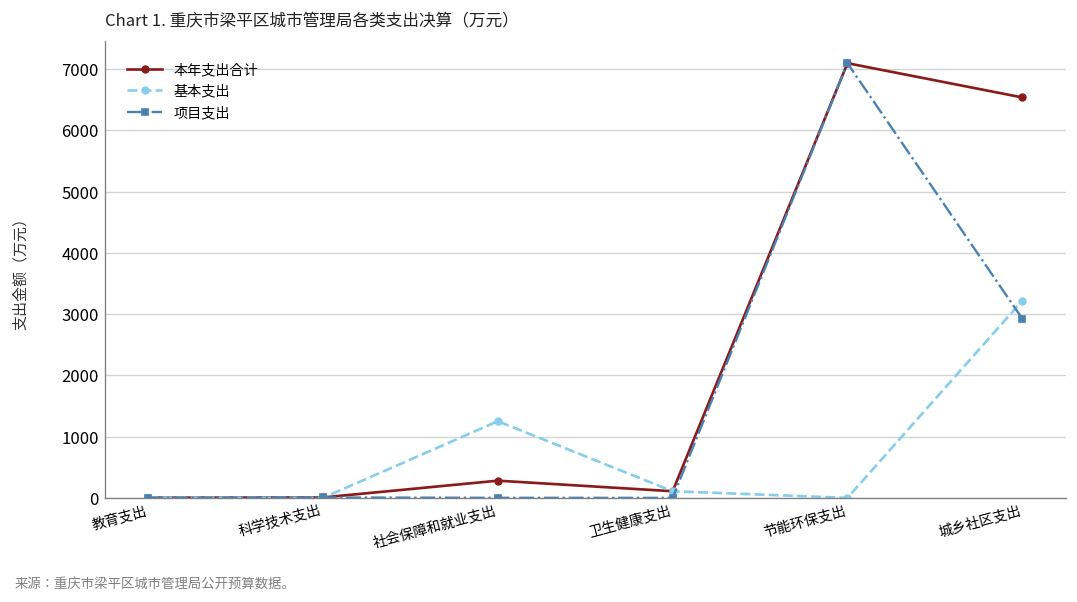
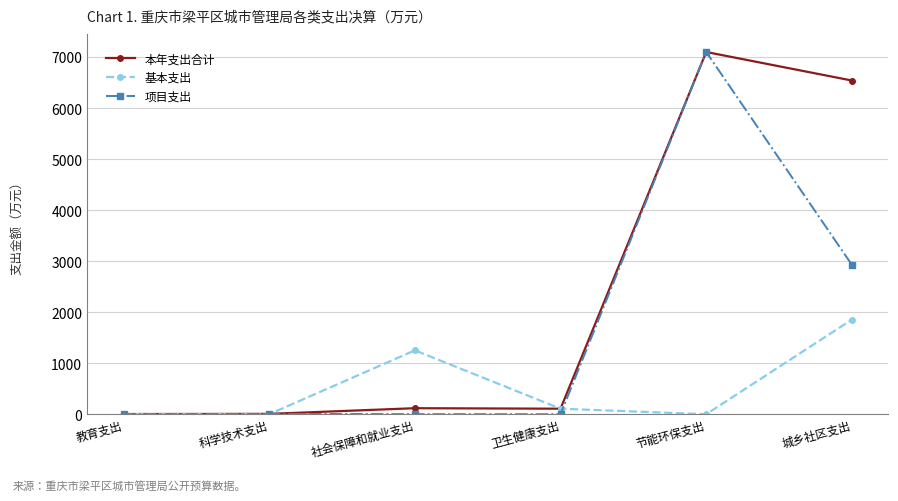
本年支出合计, 社会保障和就业支出: 300 -> 100
基本支出, 城乡社区支出: 3200 -> 1900
